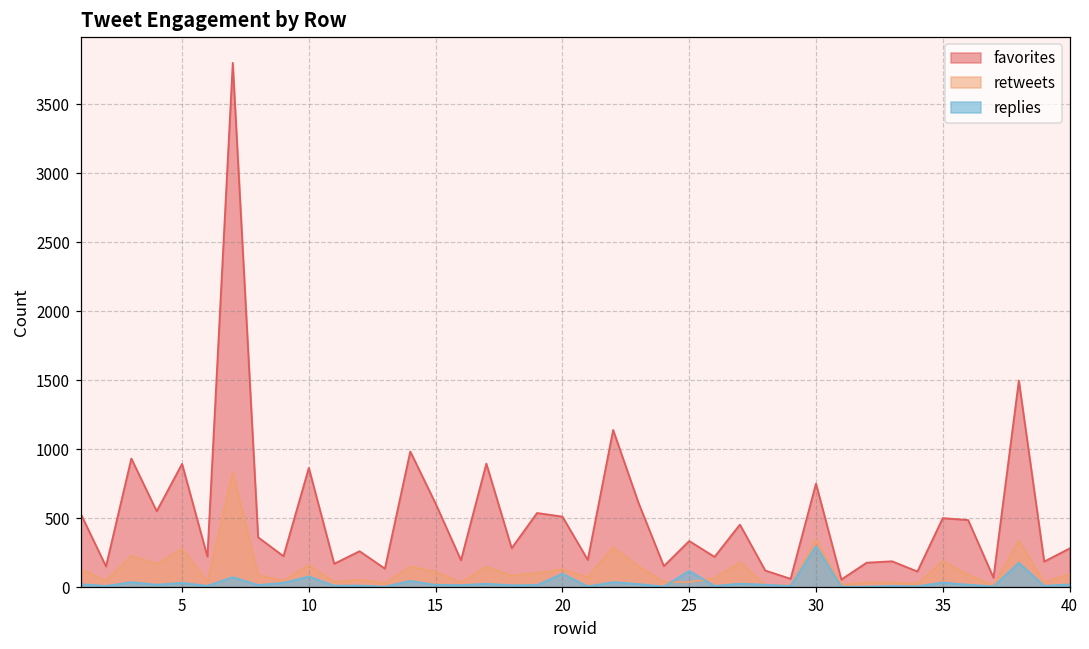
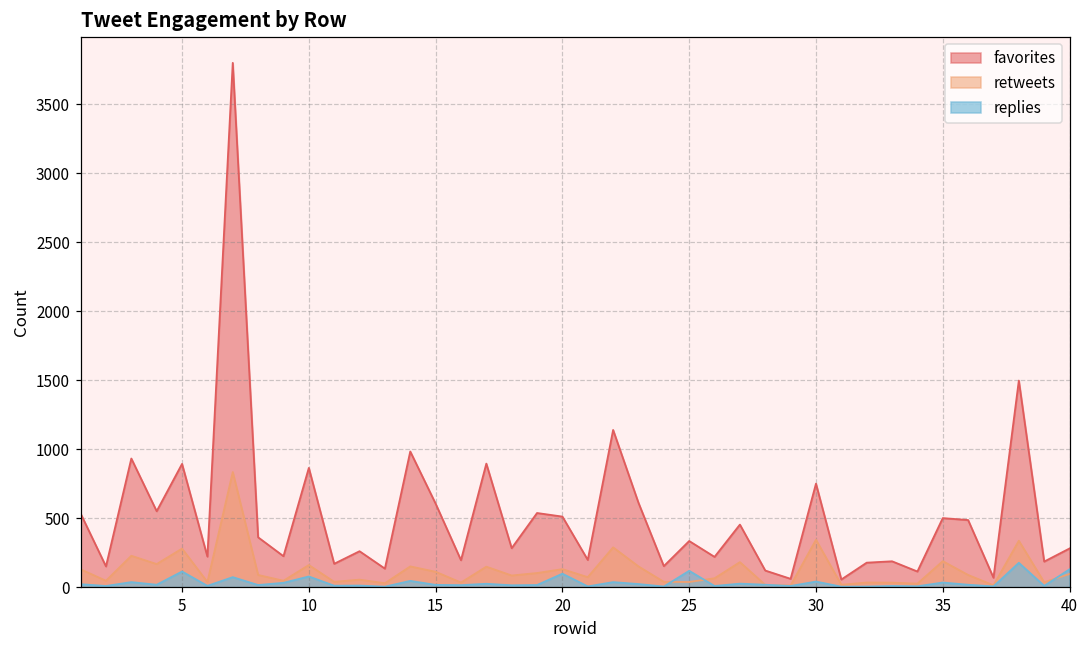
replies, 5: 30 -> 110
replies, 30: 300 -> 40
replies, 40: 20 -> 130
